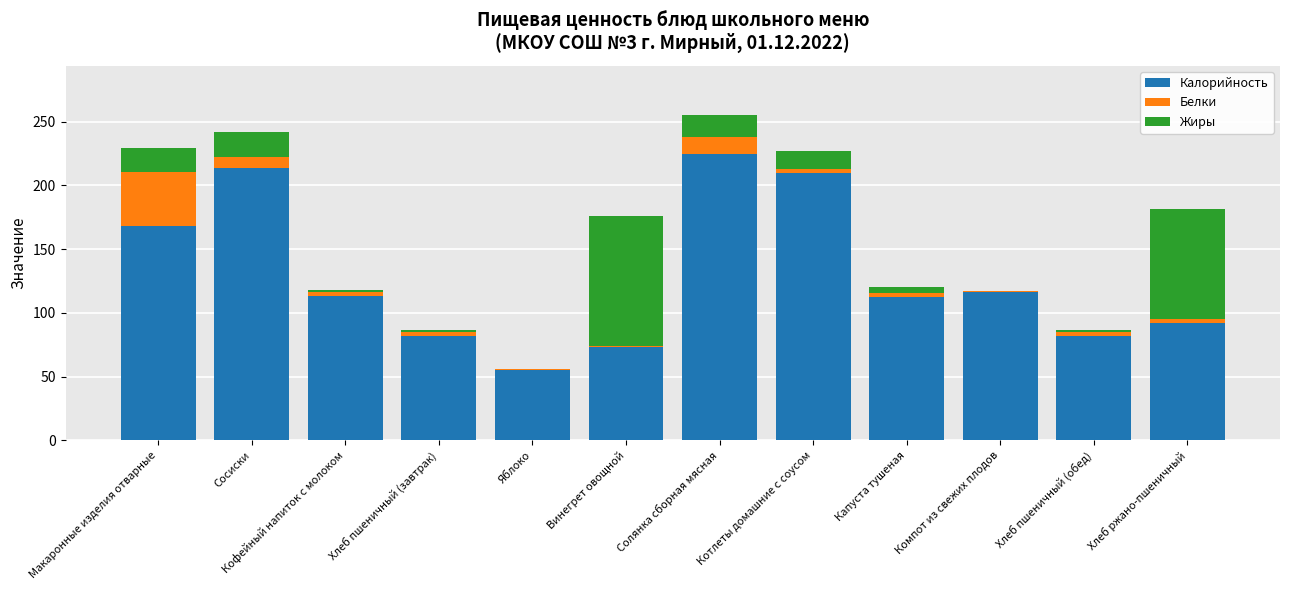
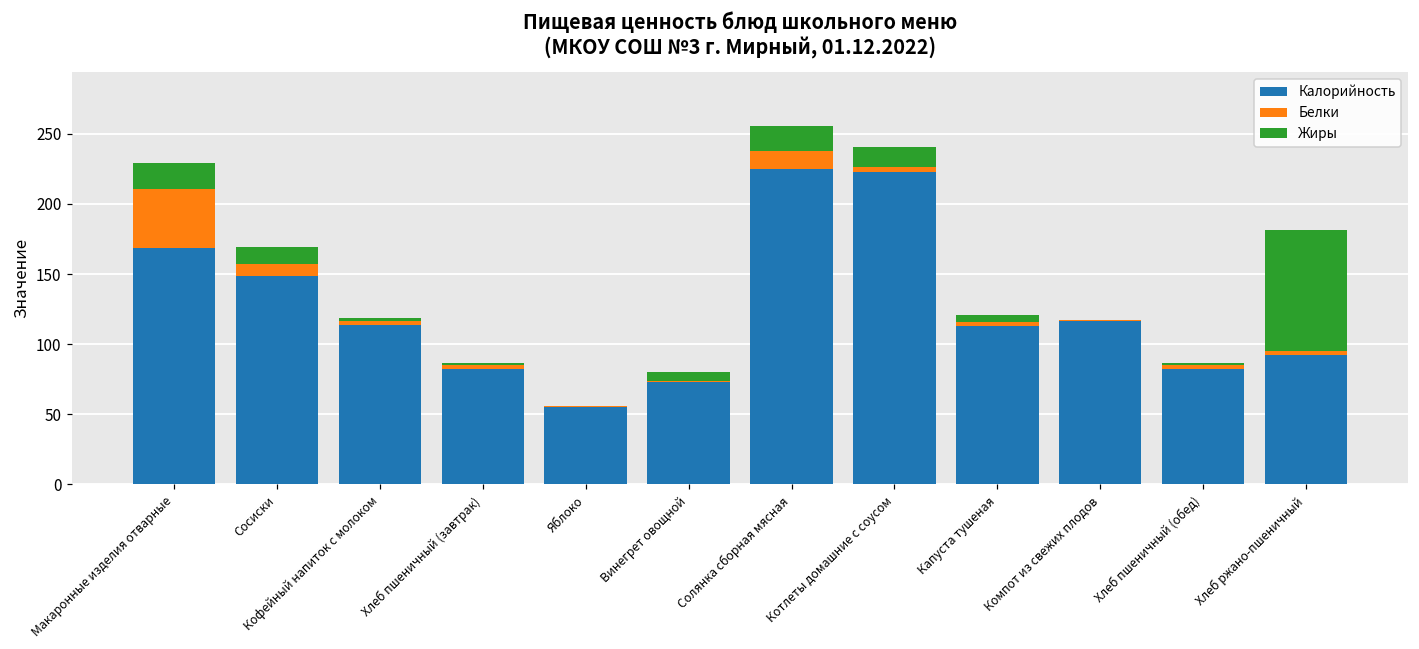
Калорийность, Сосиски: 214 -> 148
Жиры, Сосиски: 20 -> 12
Жиры, Винегрет овощной: 102 -> 6
Калорийность, Котлеты домашние с соусом: 210 -> 223
